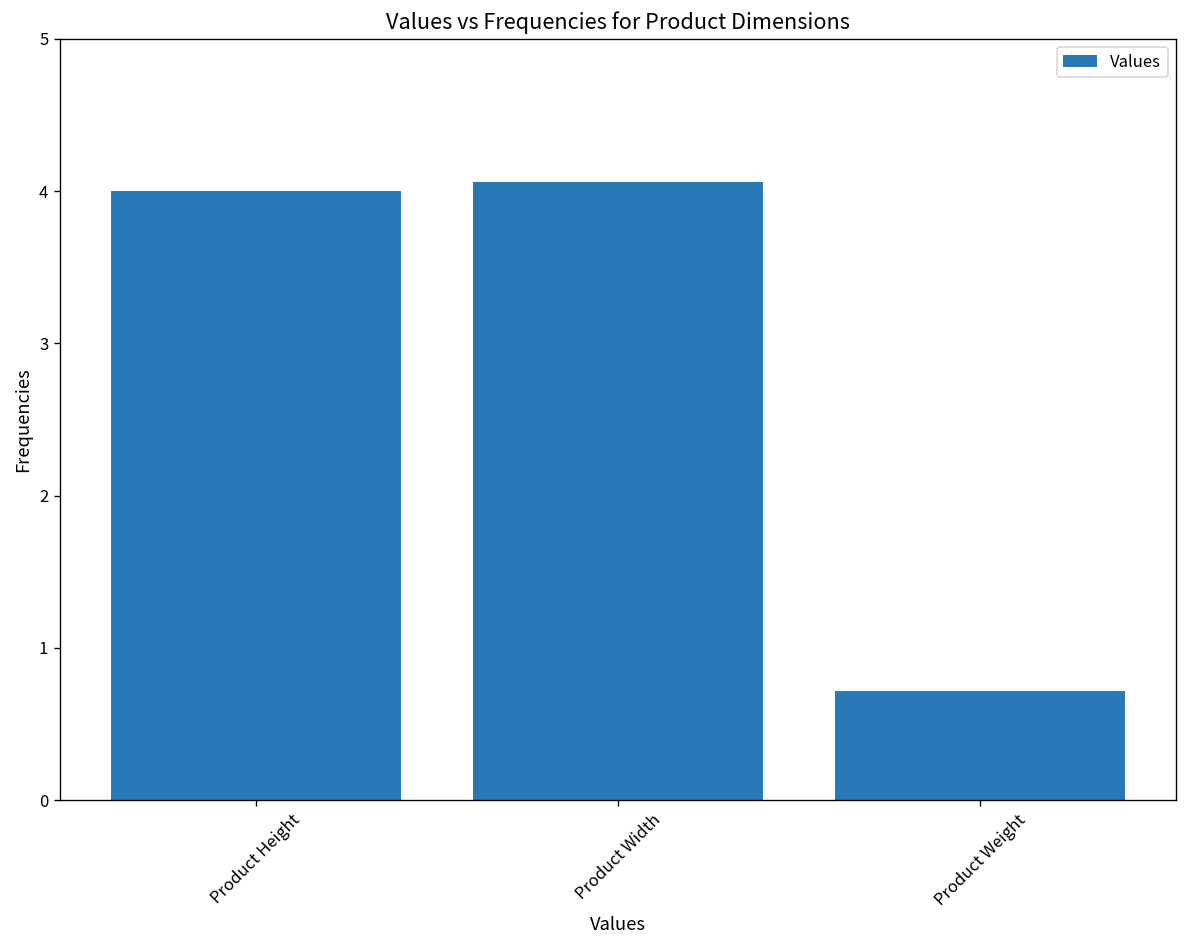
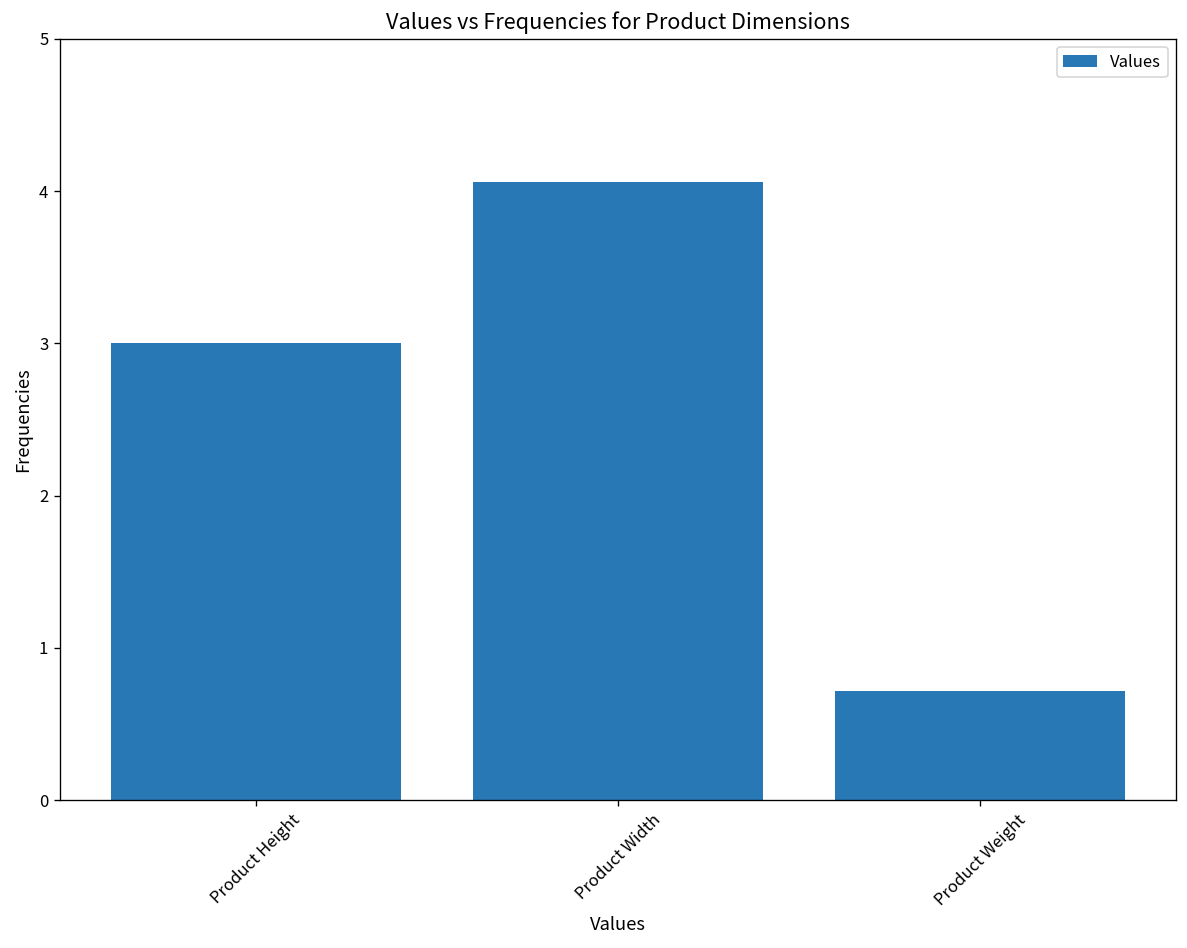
Product Height: 4 -> 3
